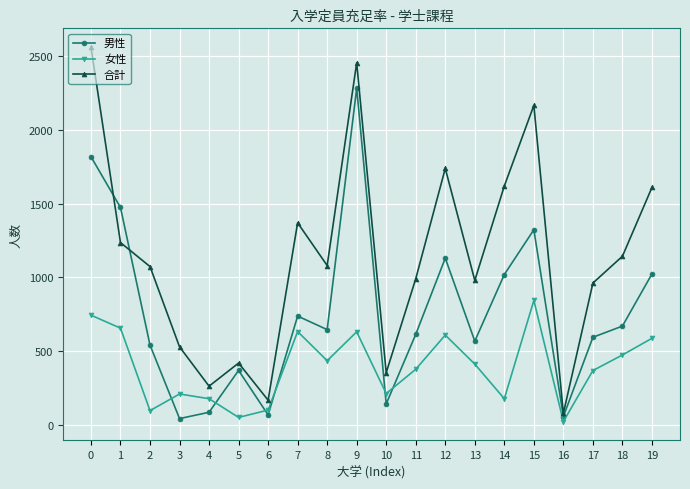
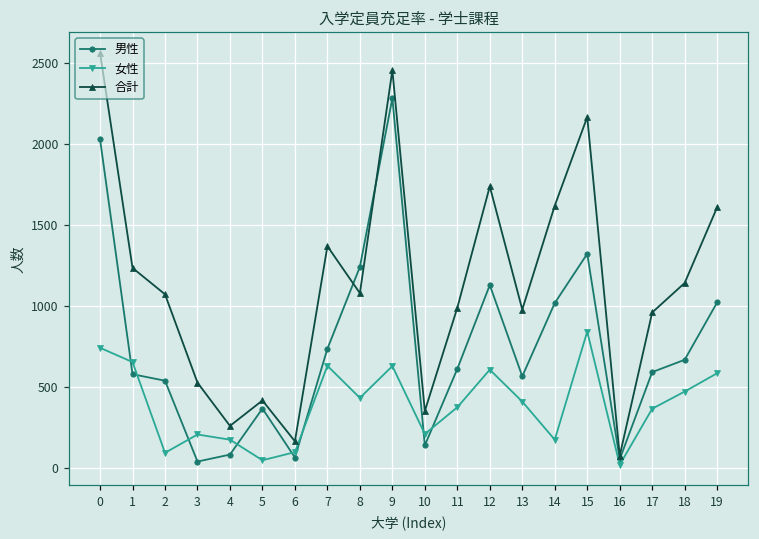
男性, 0: 1820 -> 2030
男性, 1: 1480 -> 580
男性, 8: 650 -> 1240
